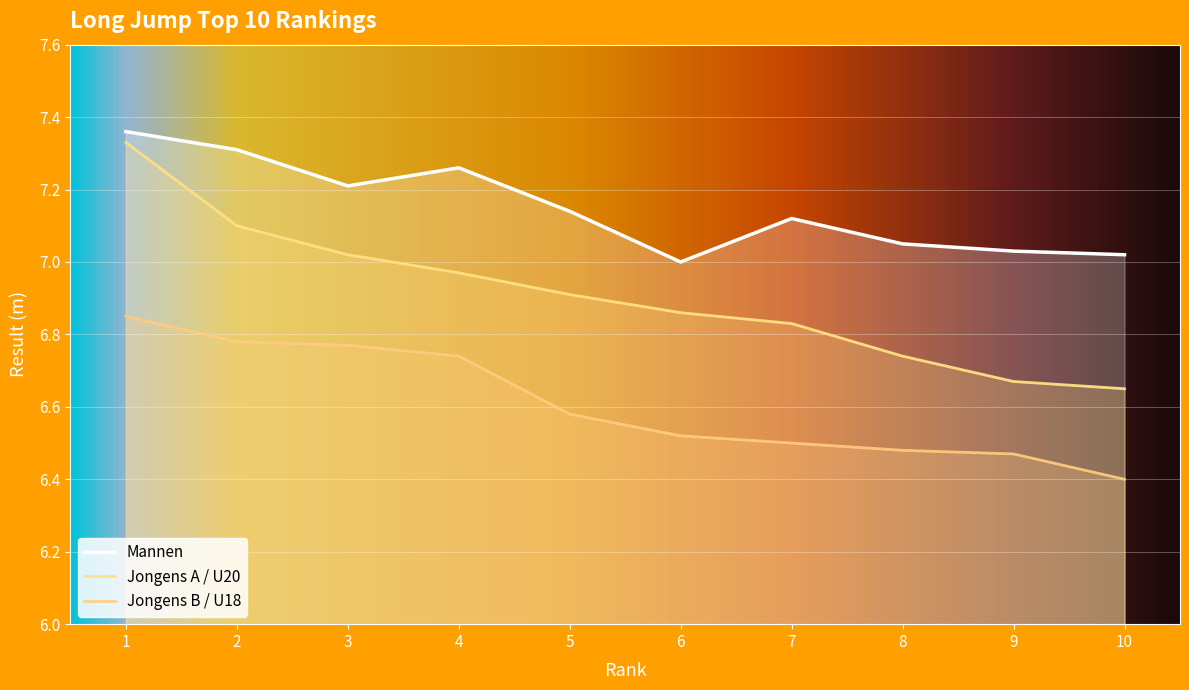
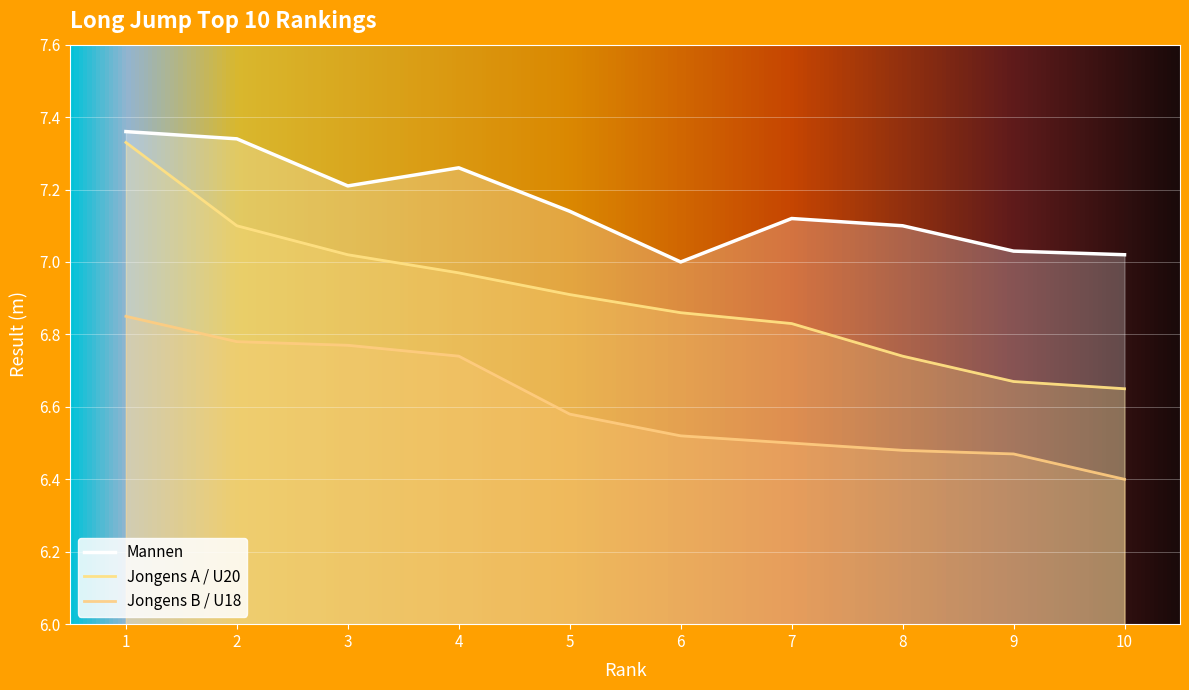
Mannen, 2: 7.31 -> 7.34
Mannen, 8: 7.05 -> 7.10
